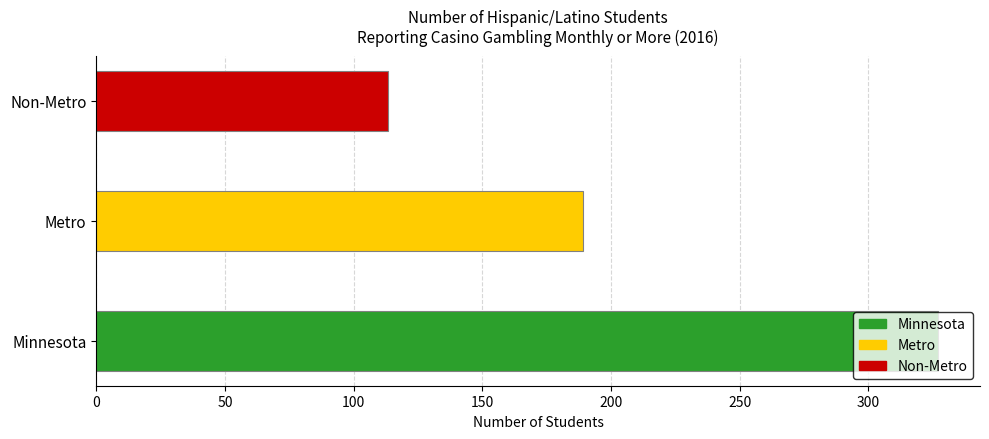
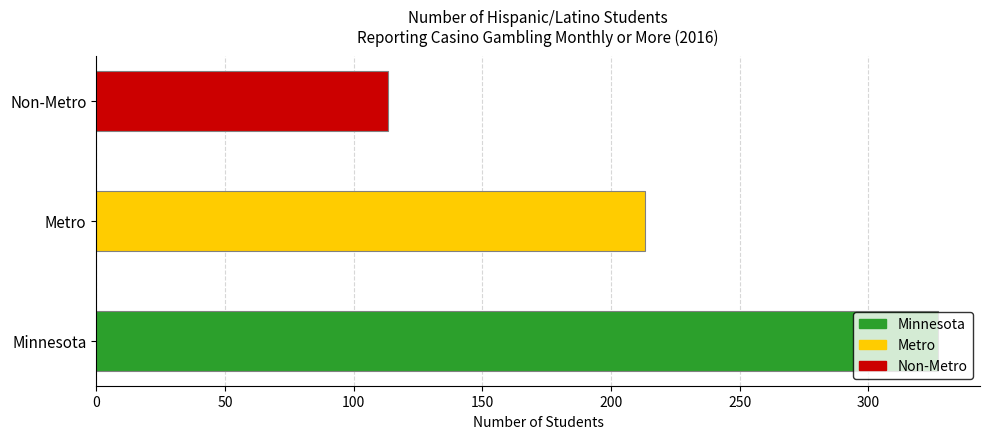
Metro: 189 -> 213
